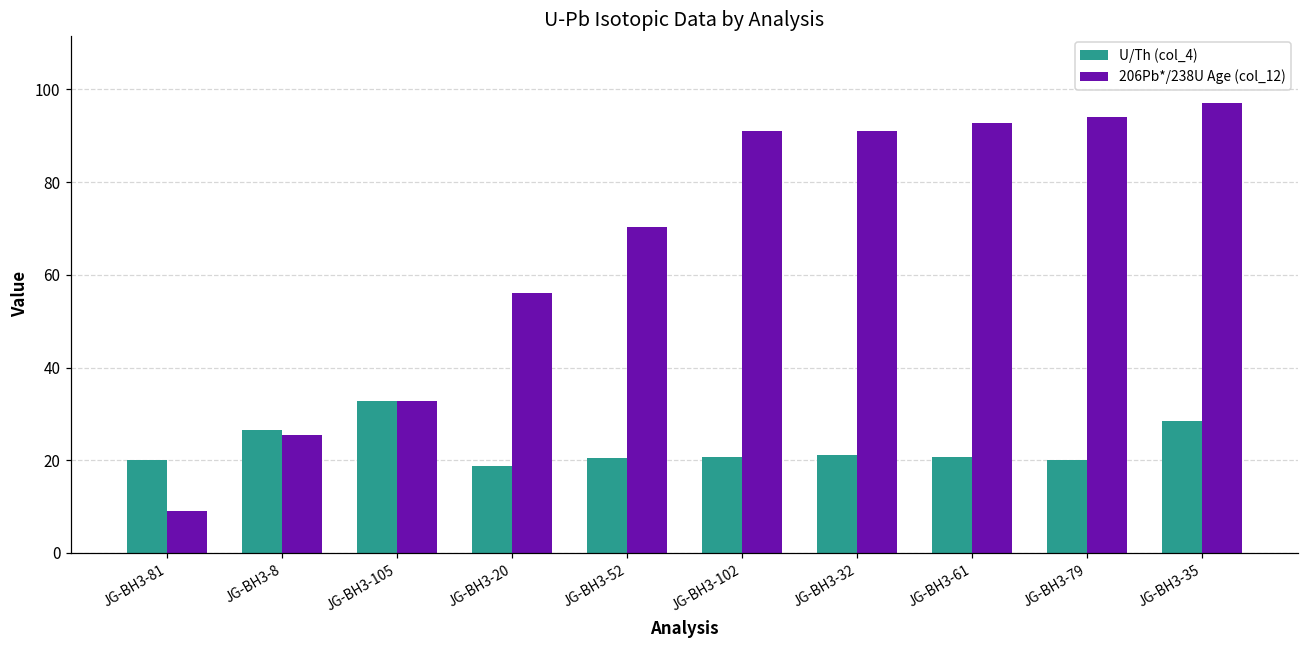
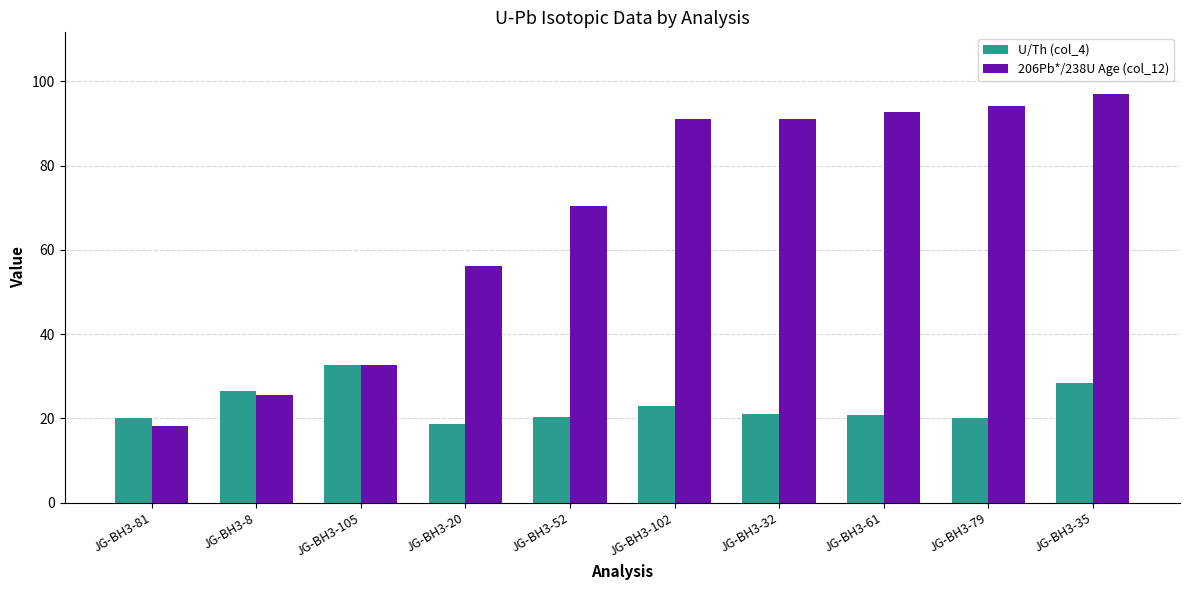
206Pb*/238U Age (col_12), JG-BH3-81: 9 -> 18
U/Th (col_4), JG-BH3-102: 21 -> 23
